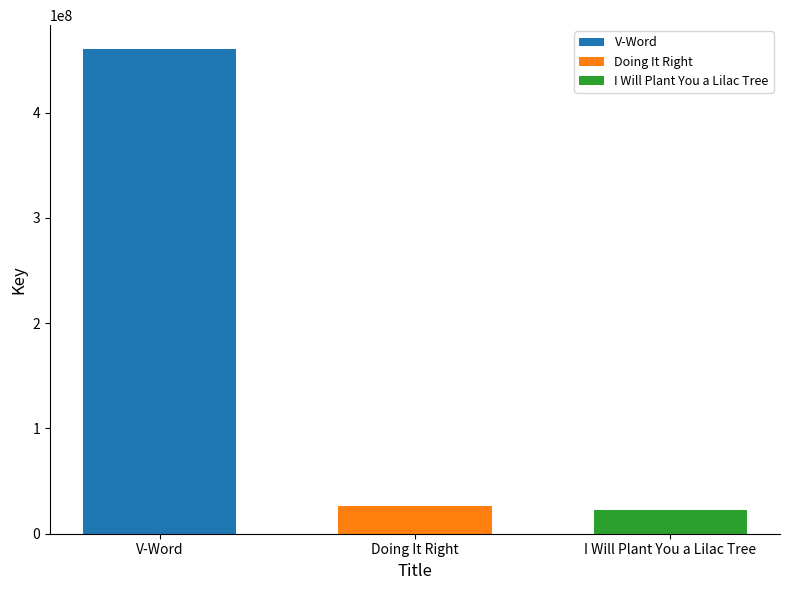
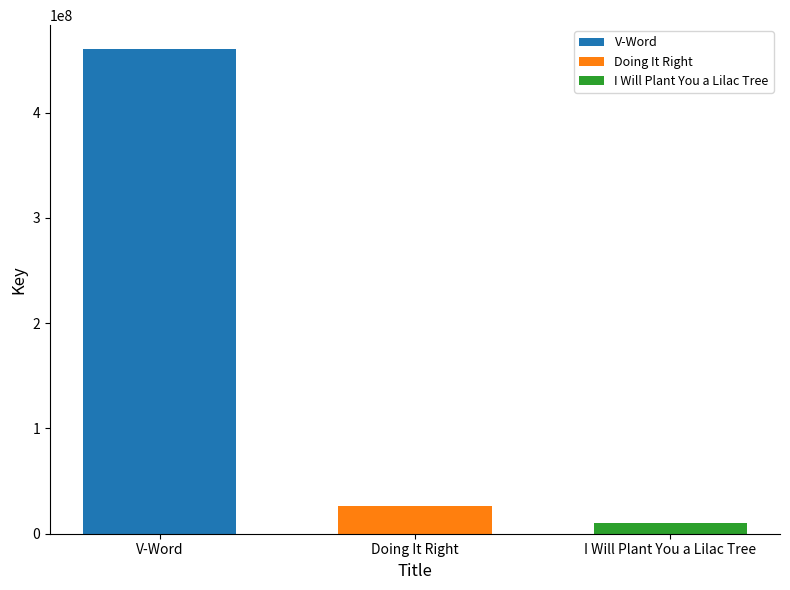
I Will Plant You a Lilac Tree: 22000000 -> 10000000
